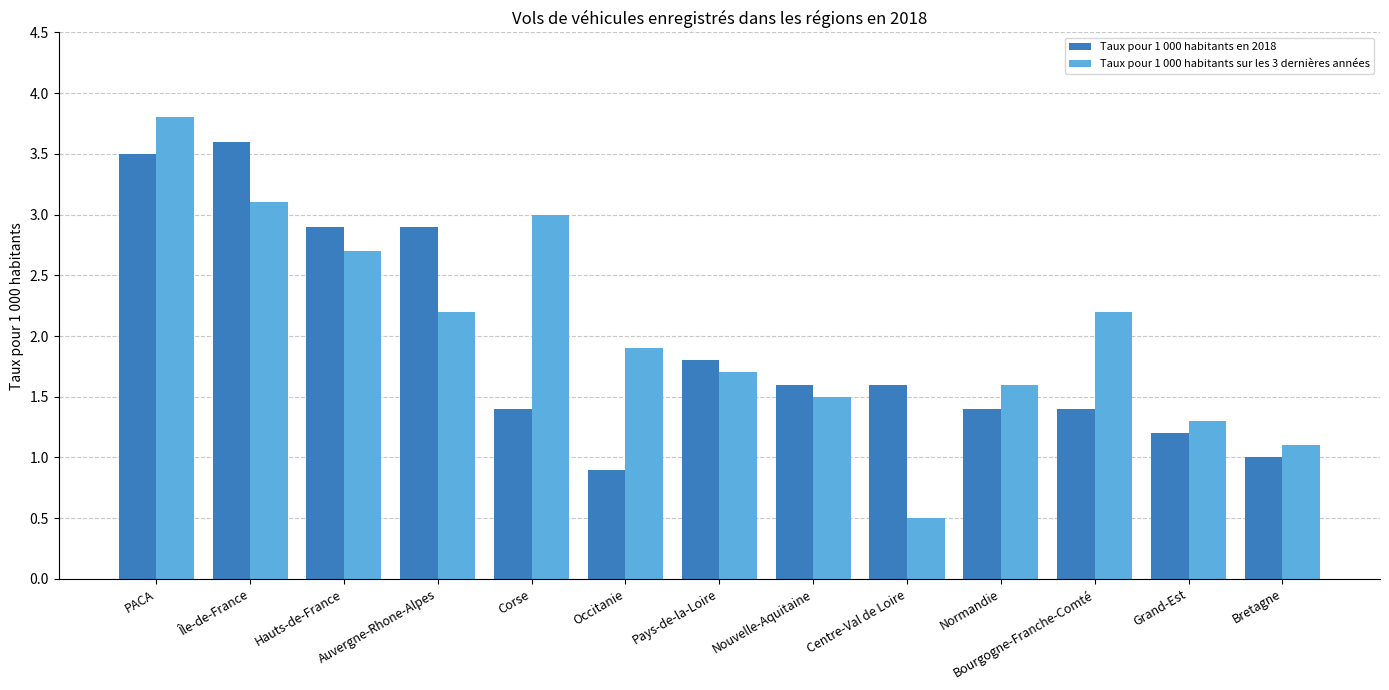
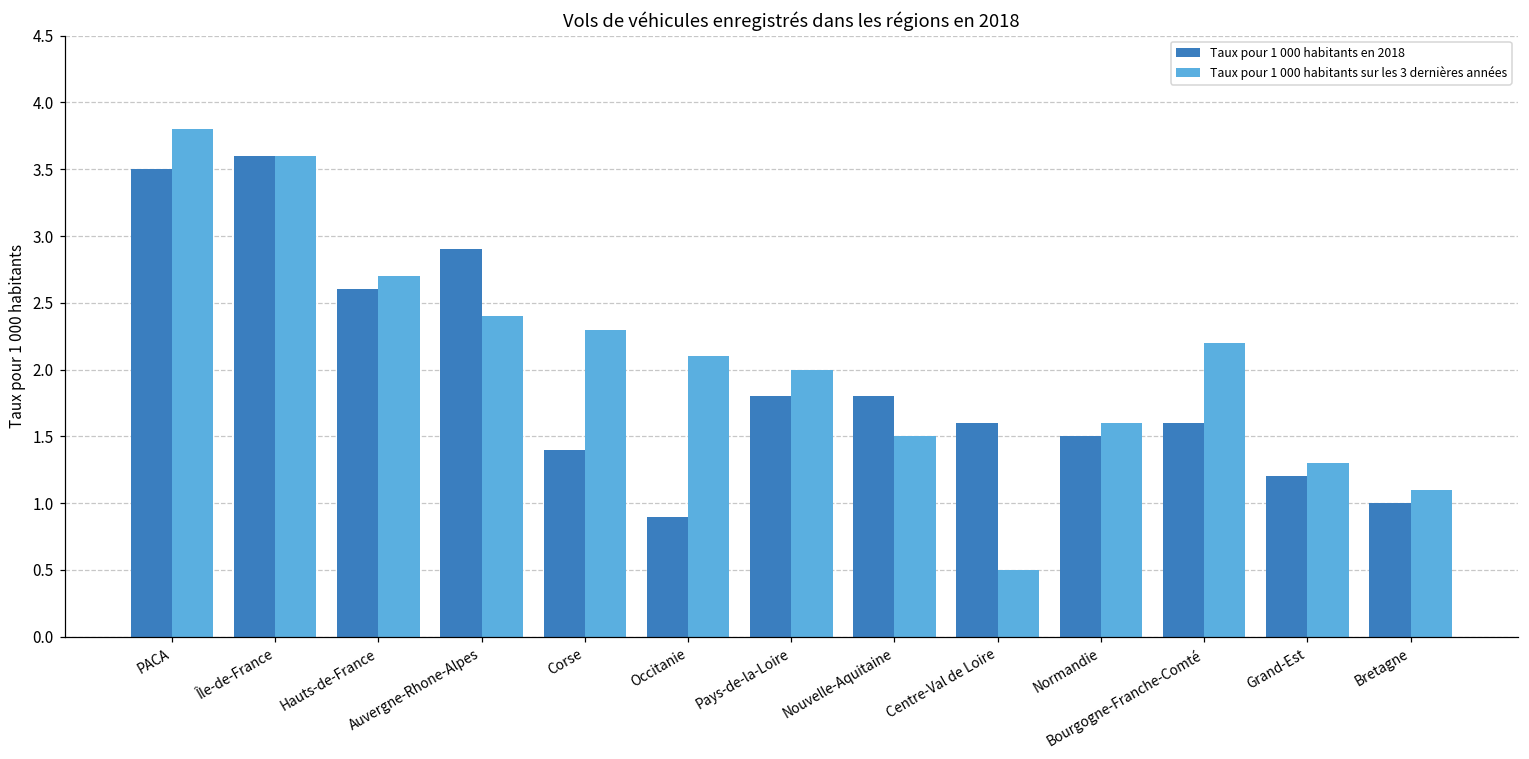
Taux pour 1 000 habitants sur les 3 dernières années, Île-de-France: 3.1 -> 3.6
Taux pour 1 000 habitants en 2018, Hauts-de-France: 2.9 -> 2.6
Taux pour 1 000 habitants sur les 3 dernières années, Auvergne-Rhone-Alpes: 2.2 -> 2.4
Taux pour 1 000 habitants sur les 3 dernières années, Corse: 3.0 -> 2.3
Taux pour 1 000 habitants sur les 3 dernières années, Occitanie: 1.9 -> 2.1
Taux pour 1 000 habitants sur les 3 dernières années, Pays-de-la-Loire: 1.7 -> 2.0
Taux pour 1 000 habitants en 2018, Nouvelle-Aquitaine: 1.6 -> 1.8
Taux pour 1 000 habitants en 2018, Normandie: 1.4 -> 1.5
Taux pour 1 000 habitants en 2018, Bourgogne-Franche-Comté: 1.4 -> 1.6
